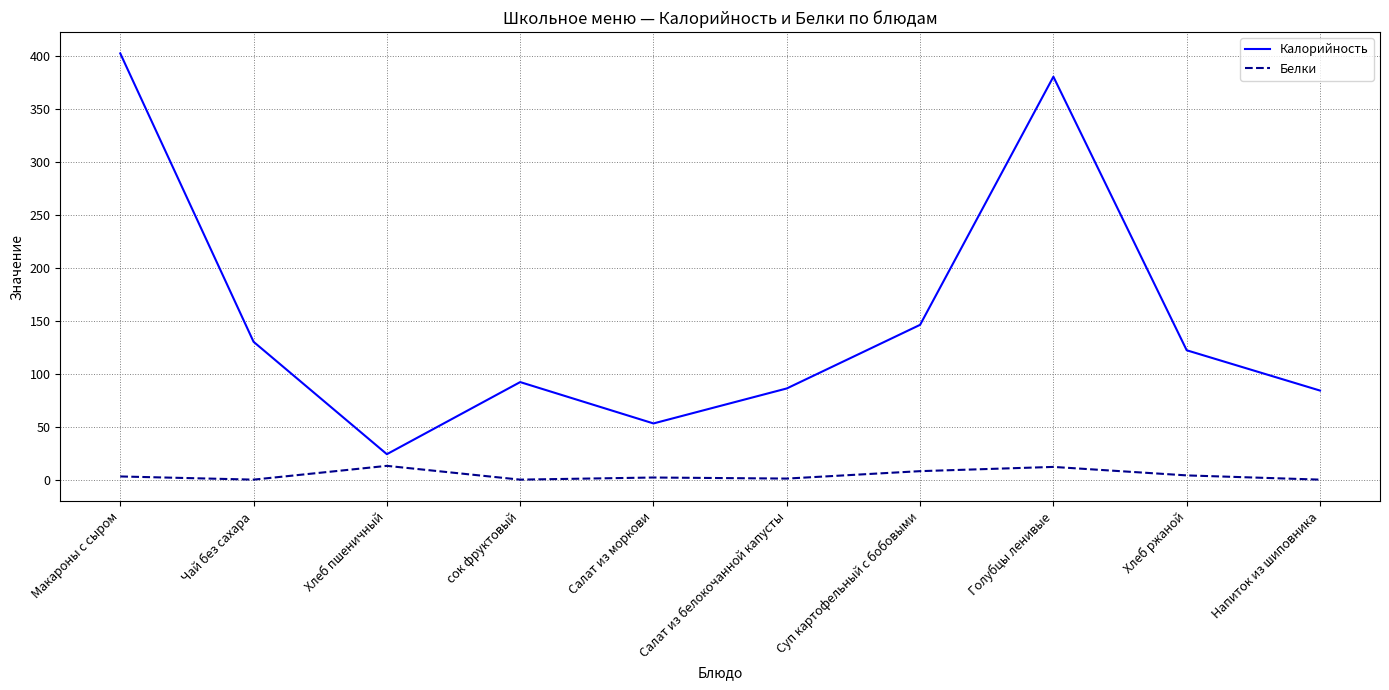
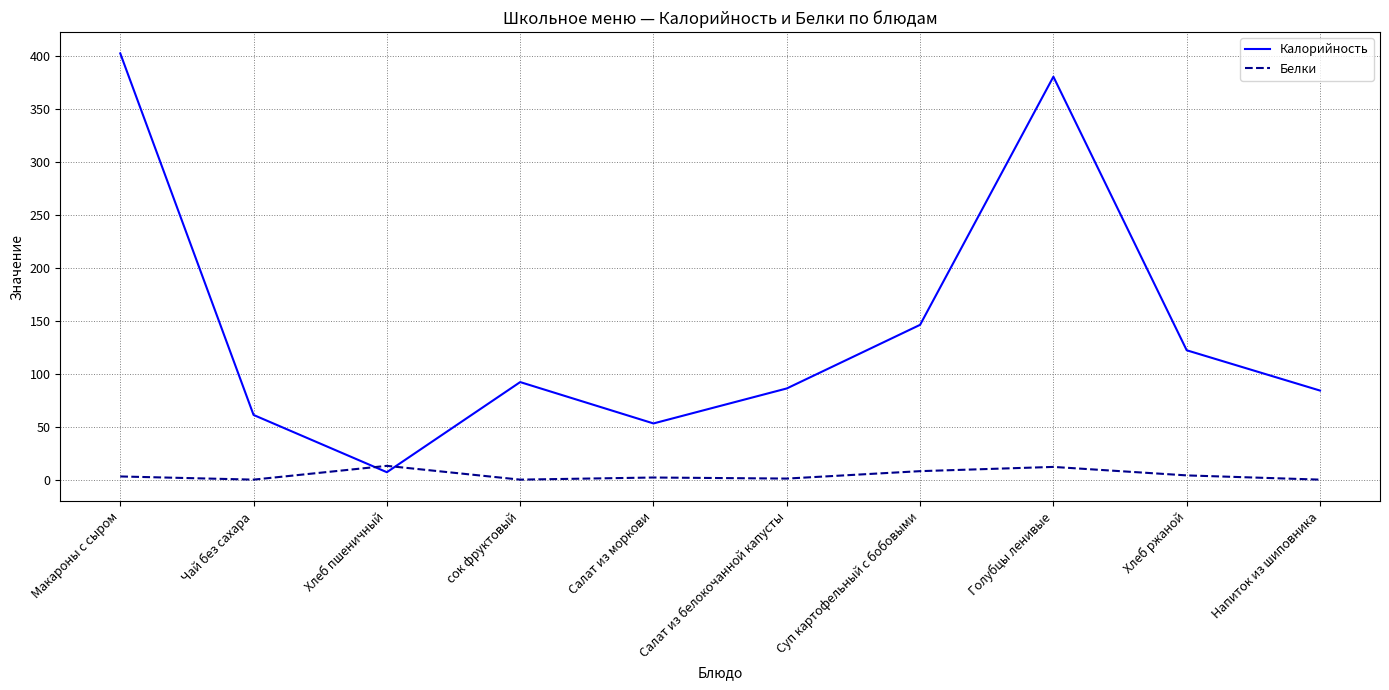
Калорийность, Чай без сахара: 130 -> 61
Калорийность, Хлеб пшеничный: 24 -> 7
